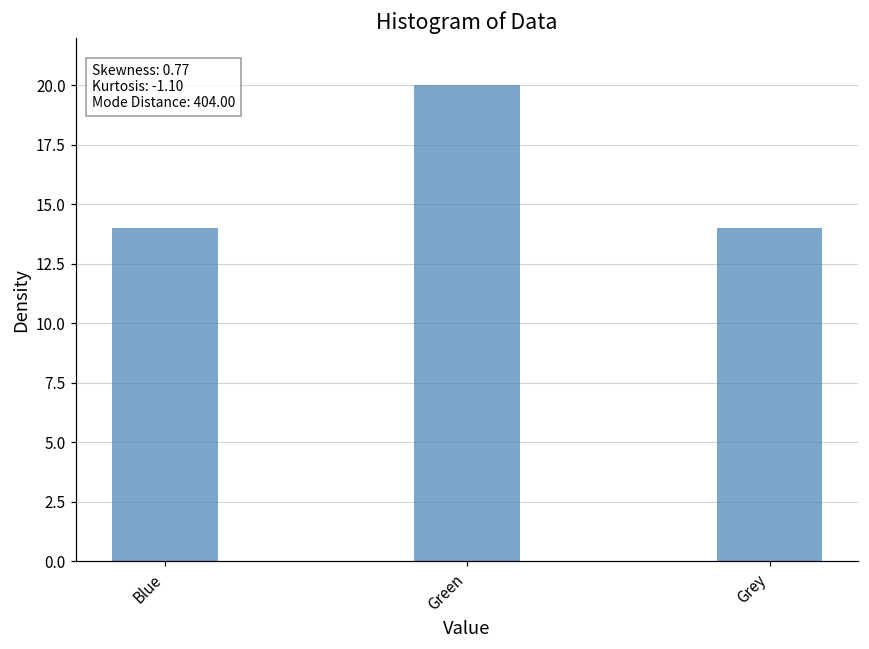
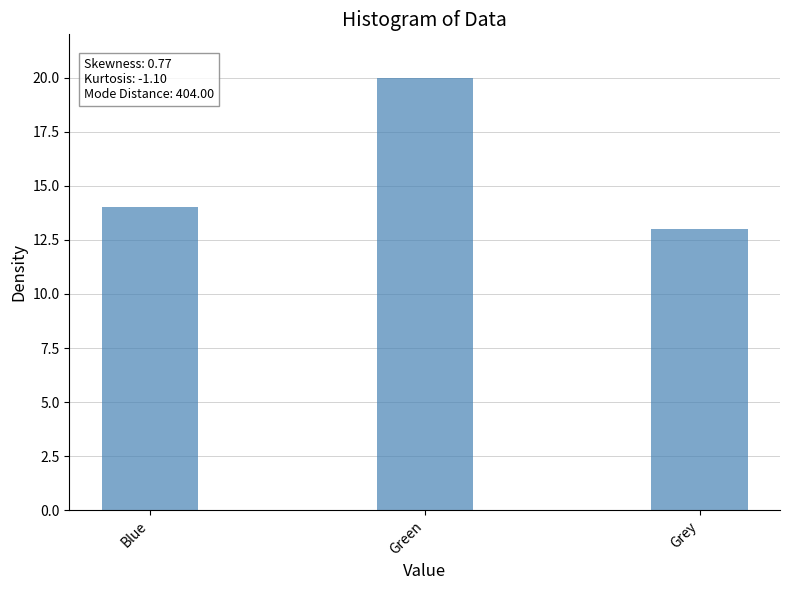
Grey: 14 -> 13
